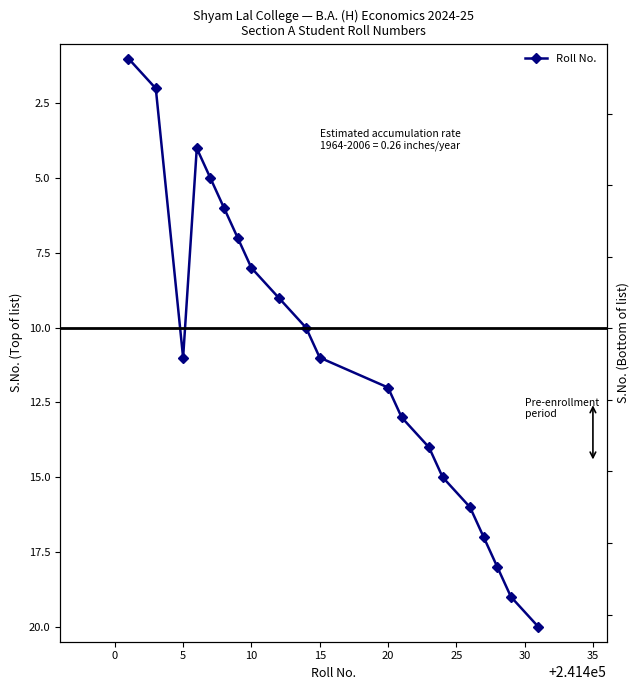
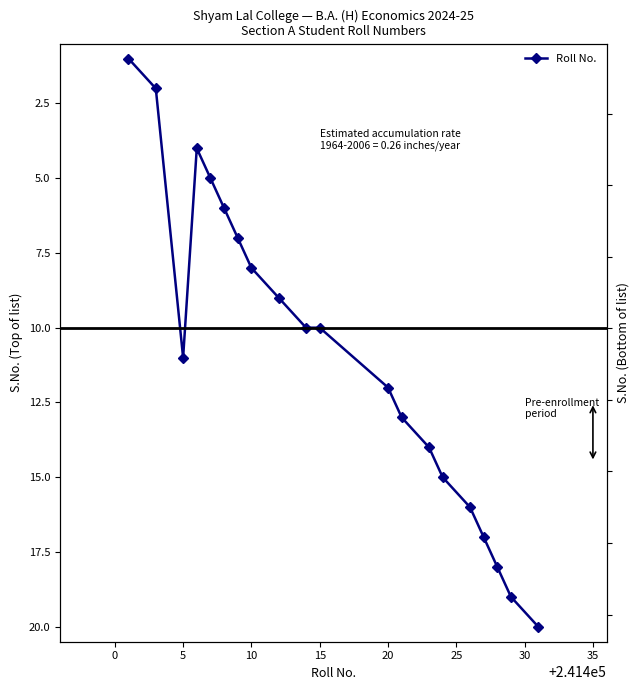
15: 11 -> 10
